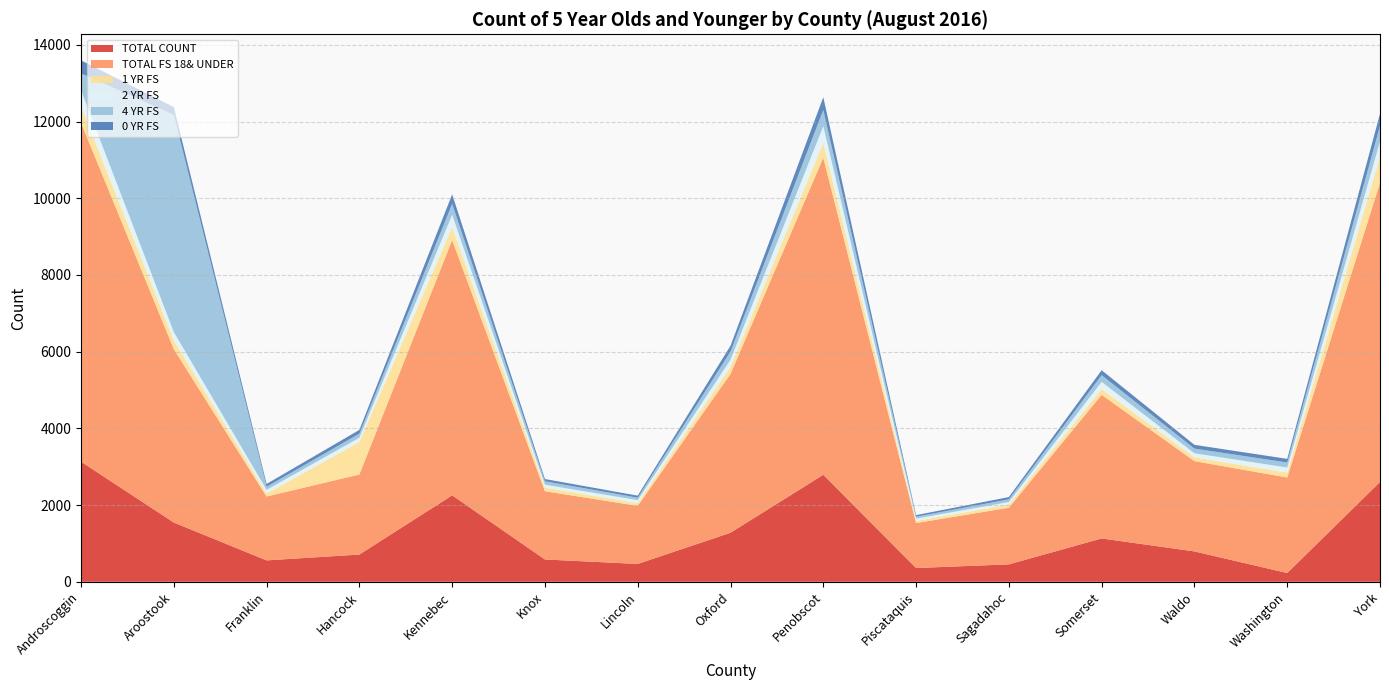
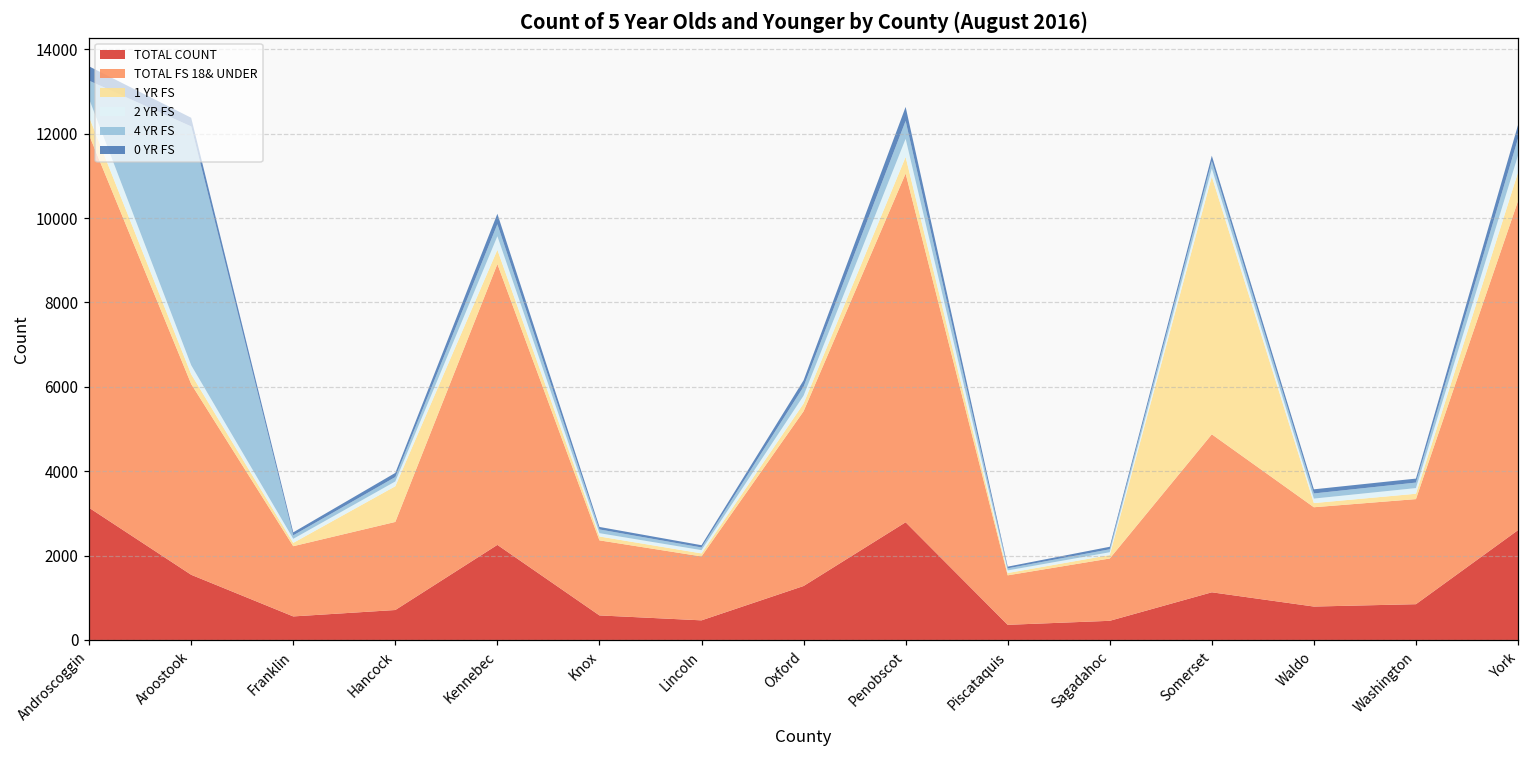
1 YR FS, Somerset: 200 -> 6100
TOTAL COUNT, Washington: 200 -> 800
